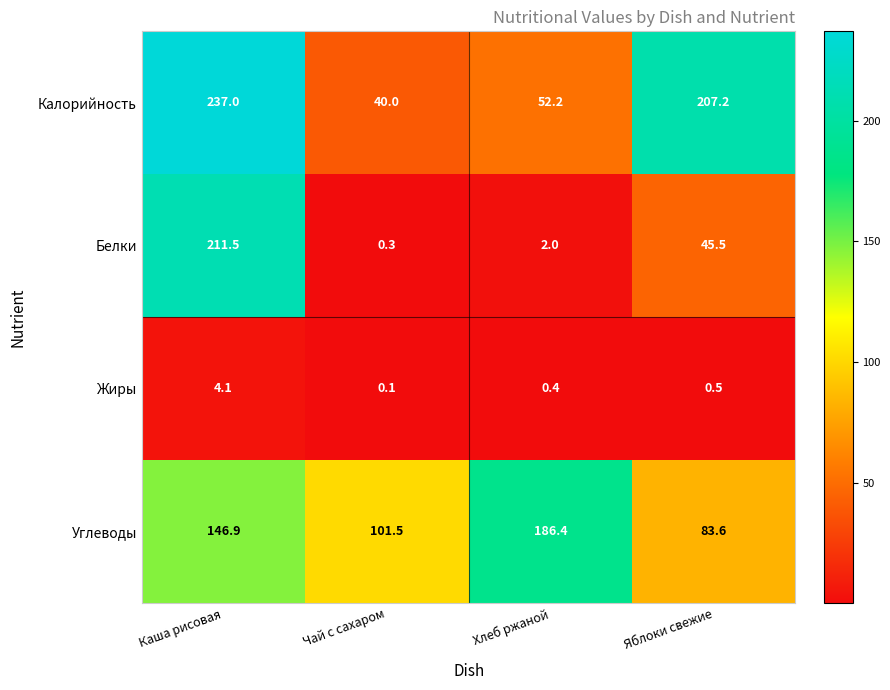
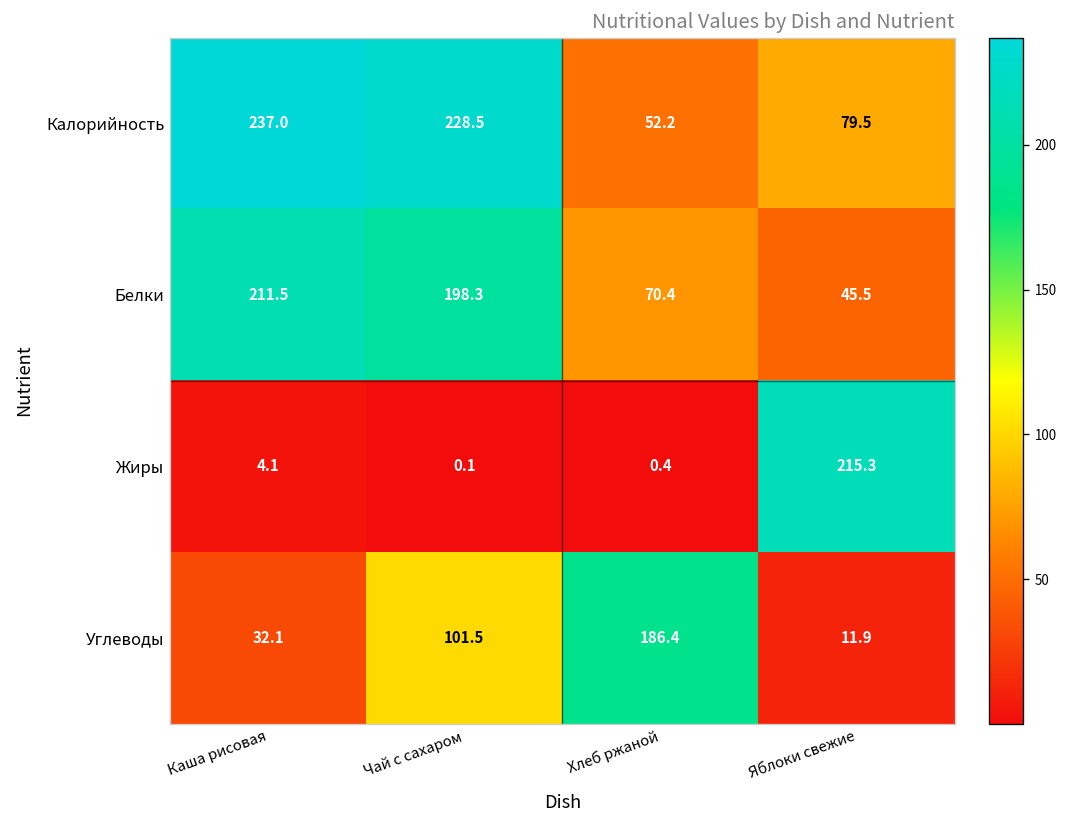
Калорийность, Чай с сахаром: 40.0 -> 228.5
Калорийность, Яблоки свежие: 207.2 -> 79.5
Белки, Чай с сахаром: 0.3 -> 198.3
Белки, Хлеб ржаной: 2.0 -> 70.4
Жиры, Яблоки свежие: 0.5 -> 215.3
Углеводы, Каша рисовая: 146.9 -> 32.1
Углеводы, Яблоки свежие: 83.6 -> 11.9
